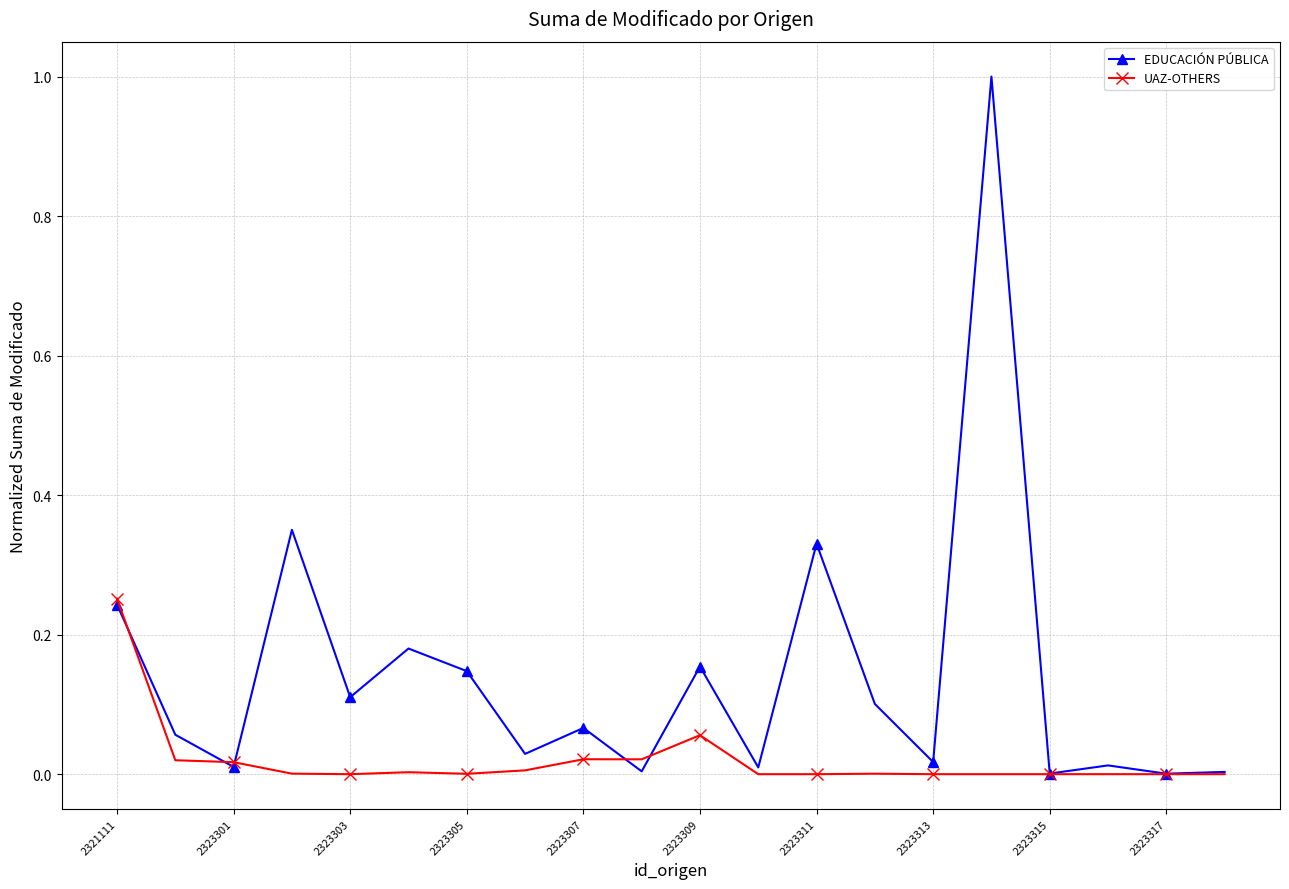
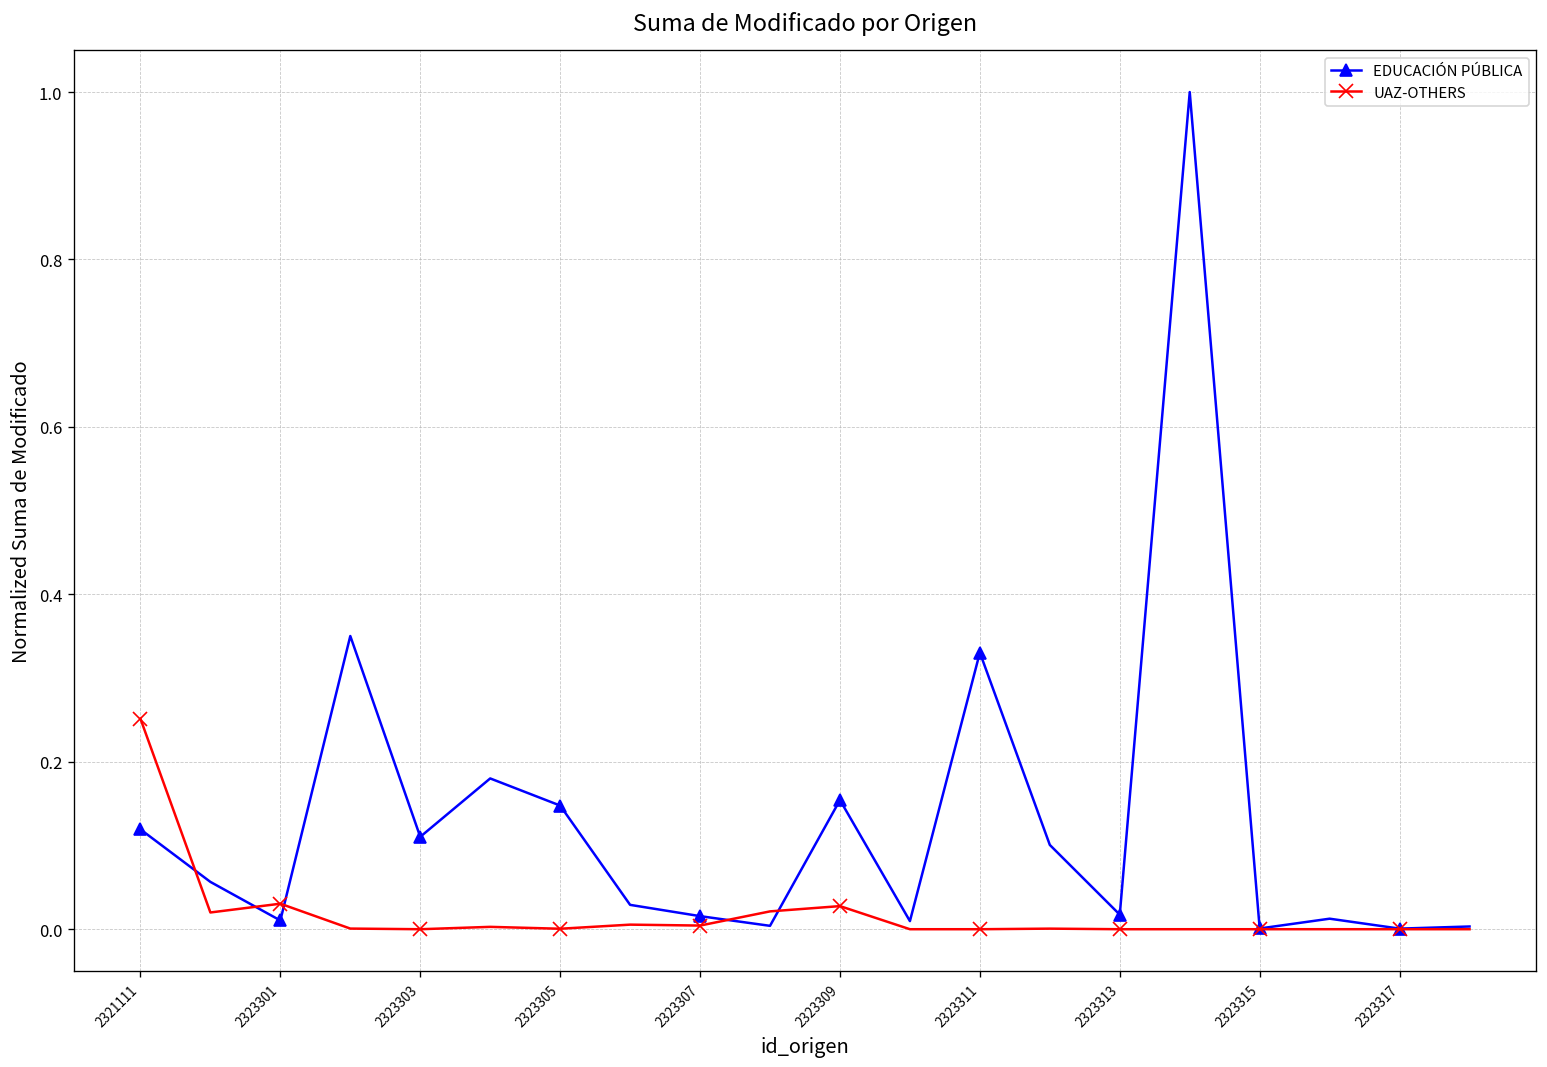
EDUCACIÓN PÚBLICA, 2321111: 0.24 -> 0.12
UAZ-OTHERS, 2323301: 0.02 -> 0.03
EDUCACIÓN PÚBLICA, 2323307: 0.07 -> 0.02
UAZ-OTHERS, 2323307: 0.02 -> 0.00
UAZ-OTHERS, 2323309: 0.06 -> 0.03
